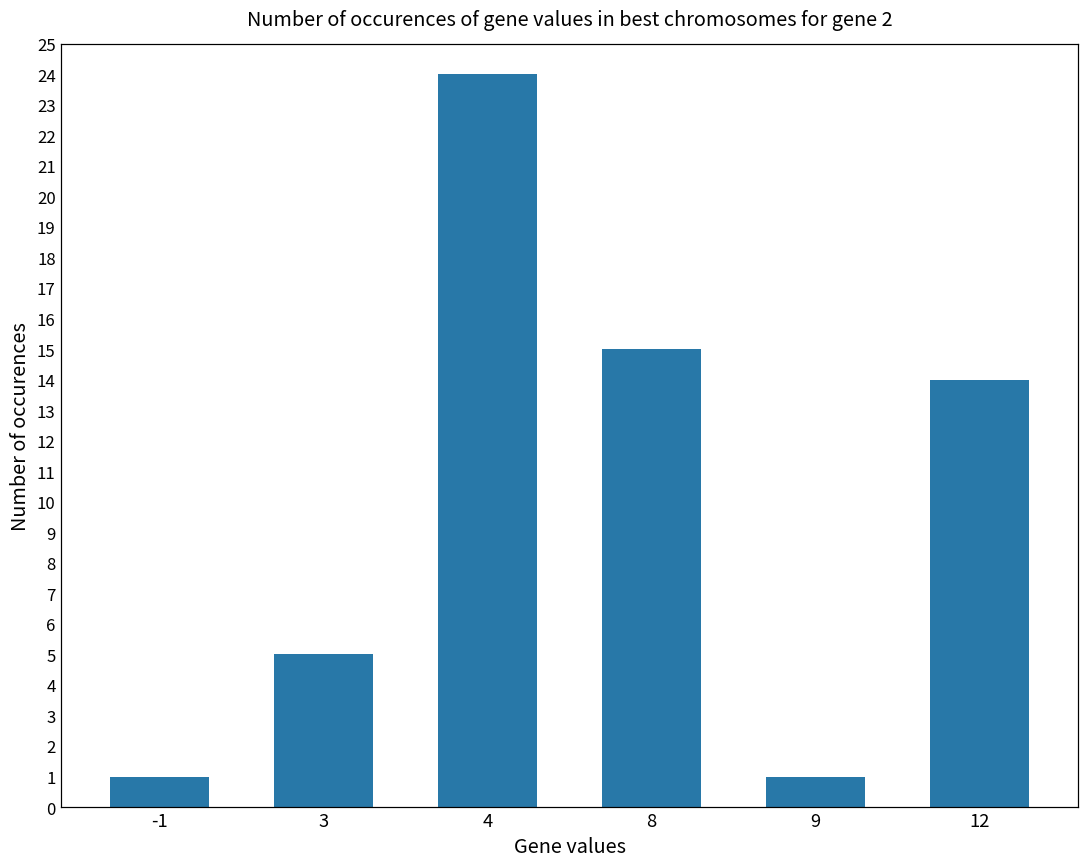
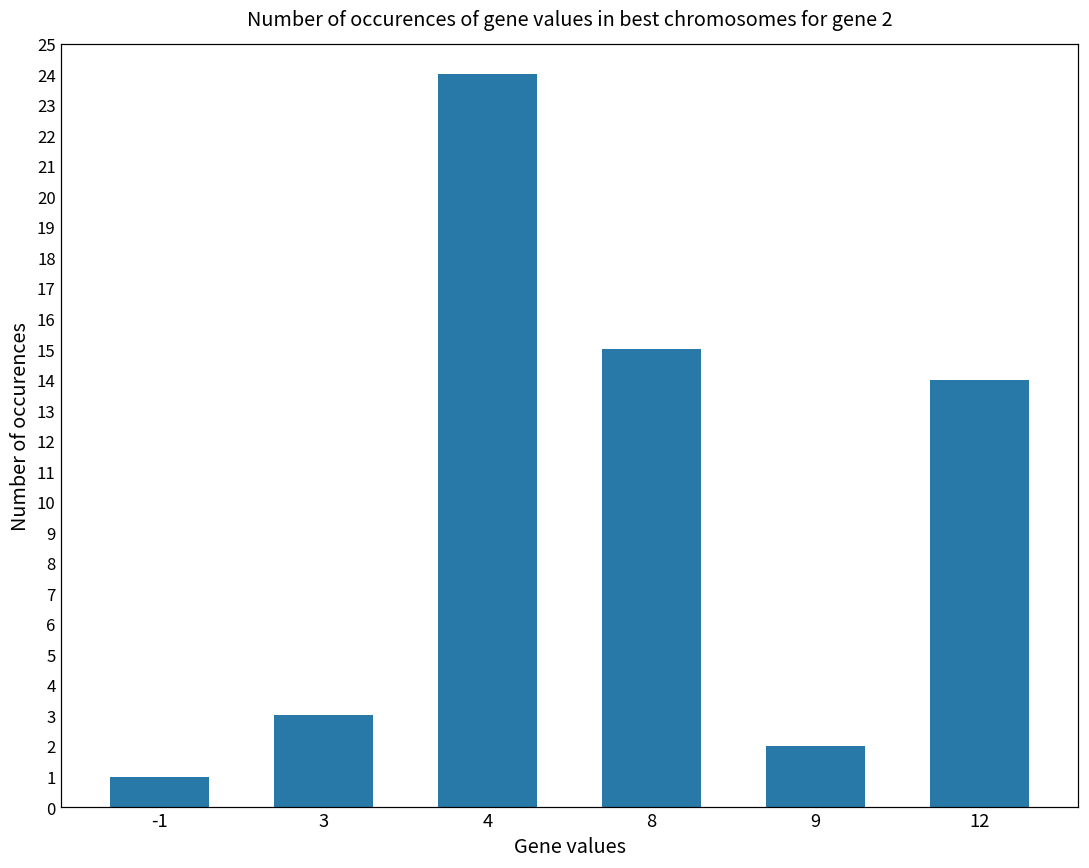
3: 5 -> 3
9: 1 -> 2
